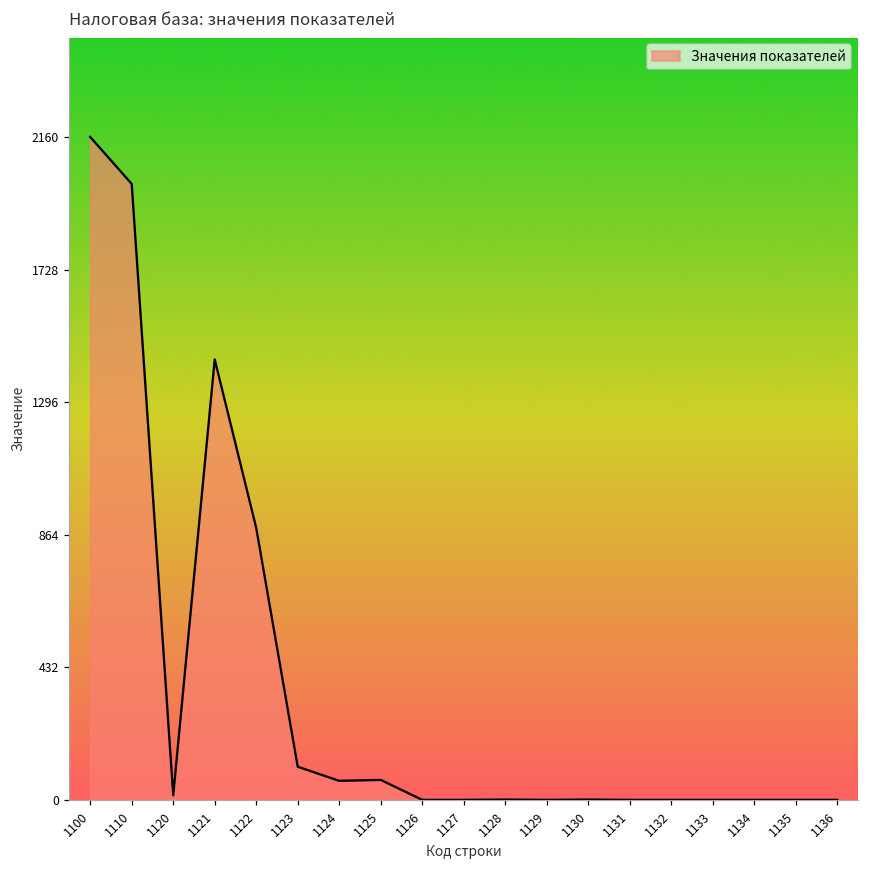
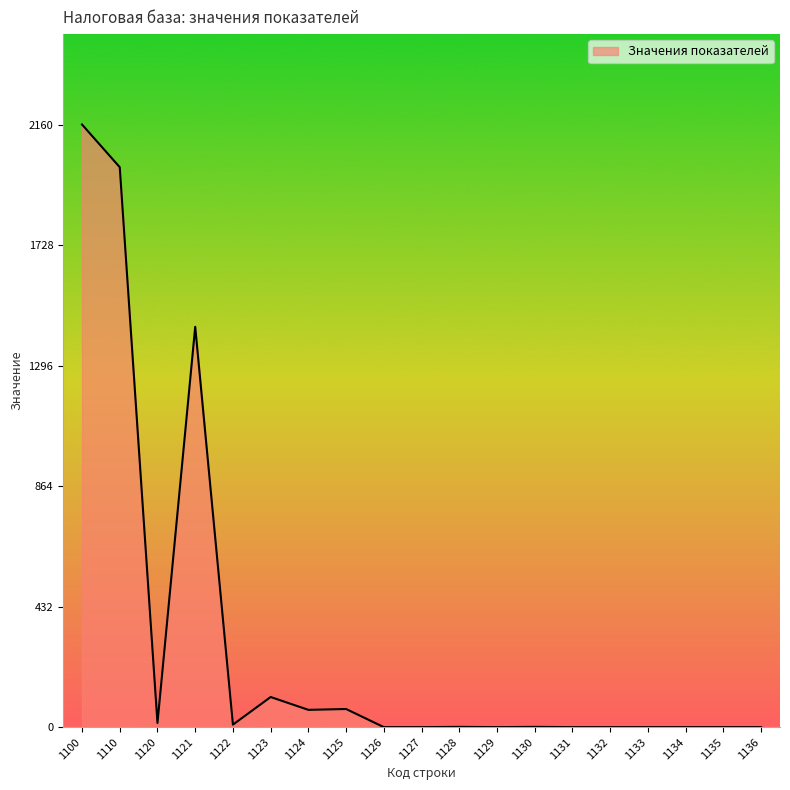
1122: 890 -> 10
